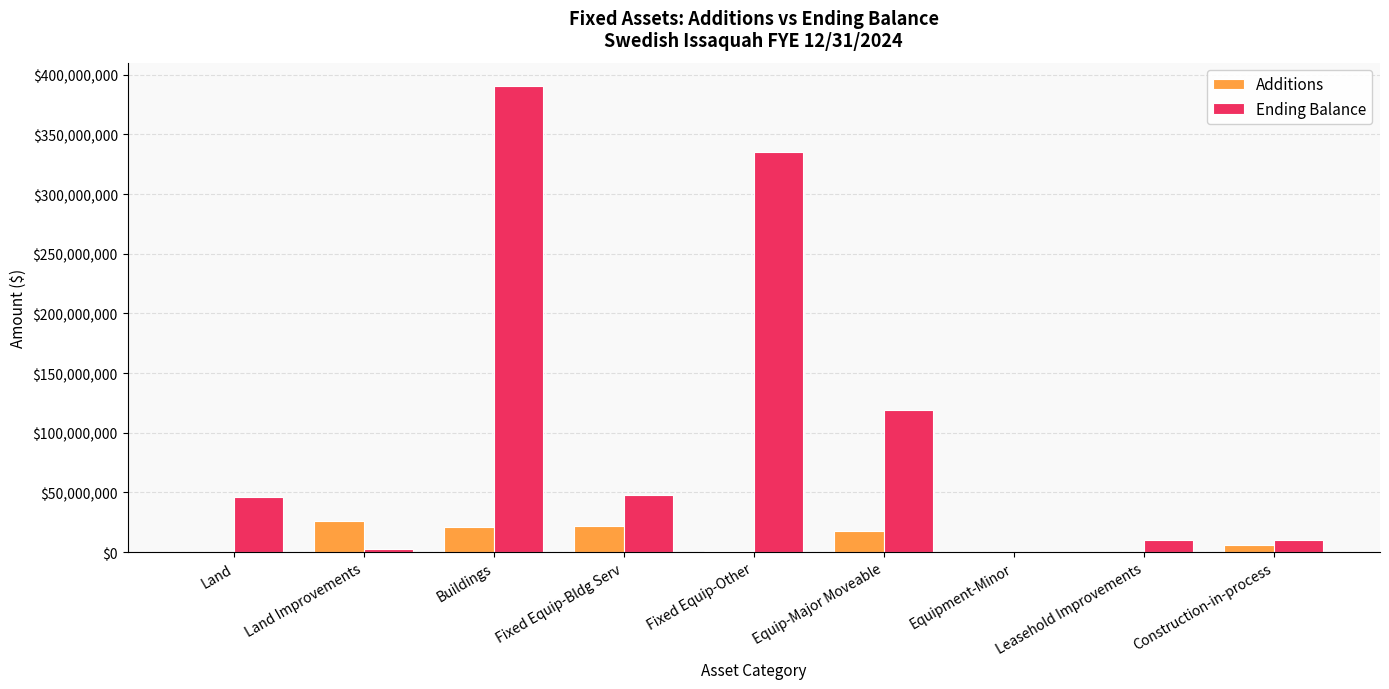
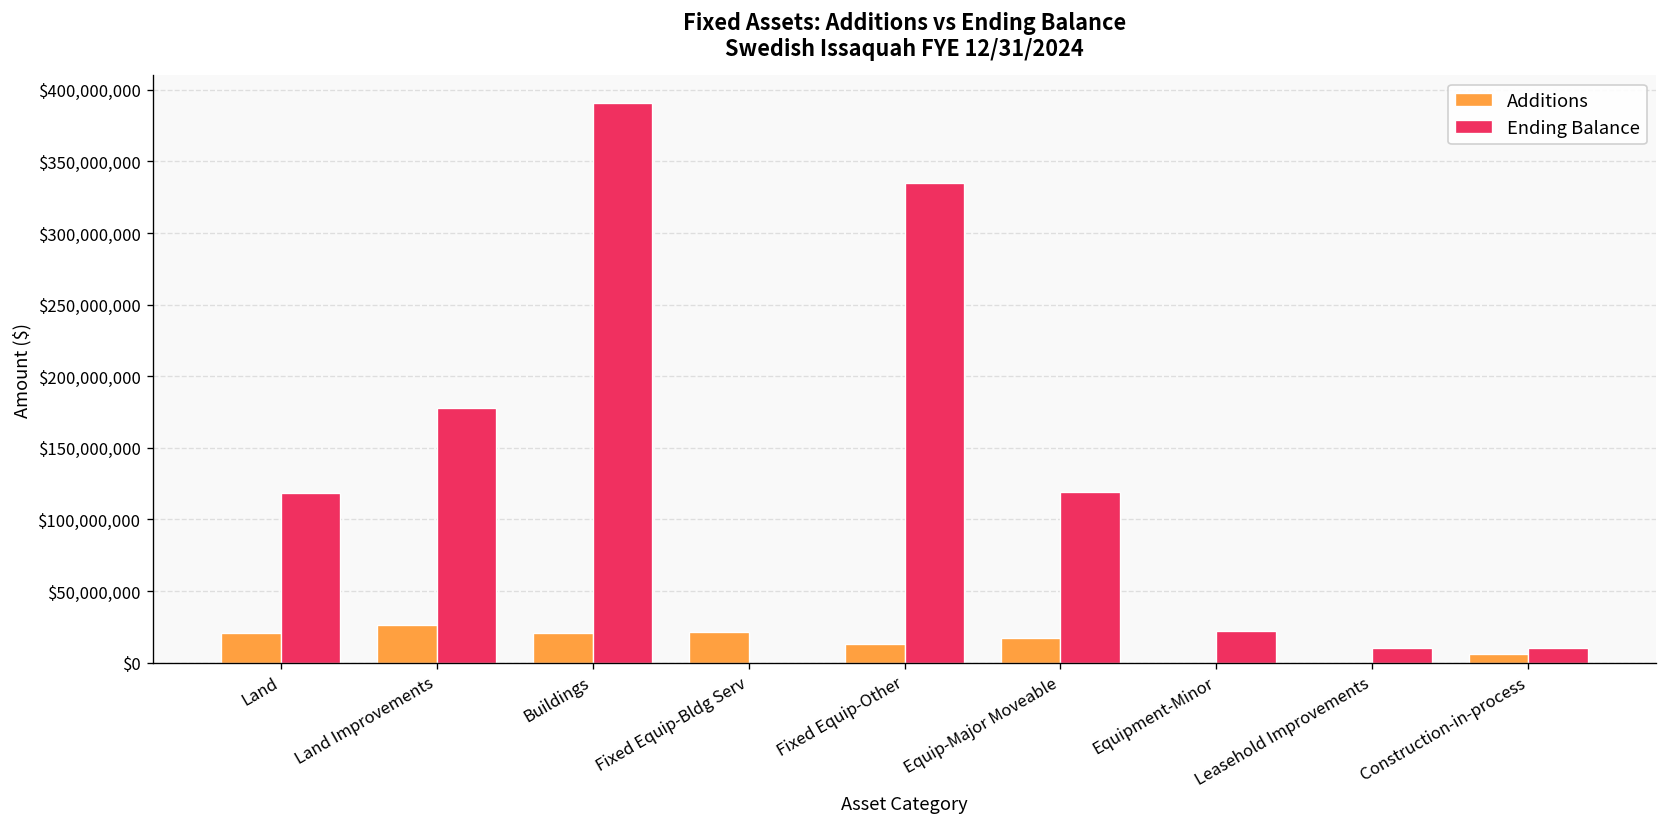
Additions, Land: $0 -> $20,000,000
Ending Balance, Land: $46,000,000 -> $118,000,000
Ending Balance, Land Improvements: $2,000,000 -> $178,000,000
Ending Balance, Fixed Equip-Bldg Serv: $48,000,000 -> $0
Additions, Fixed Equip-Other: $1,000,000 -> $13,000,000
Ending Balance, Equipment-Minor: $0 -> $22,000,000
